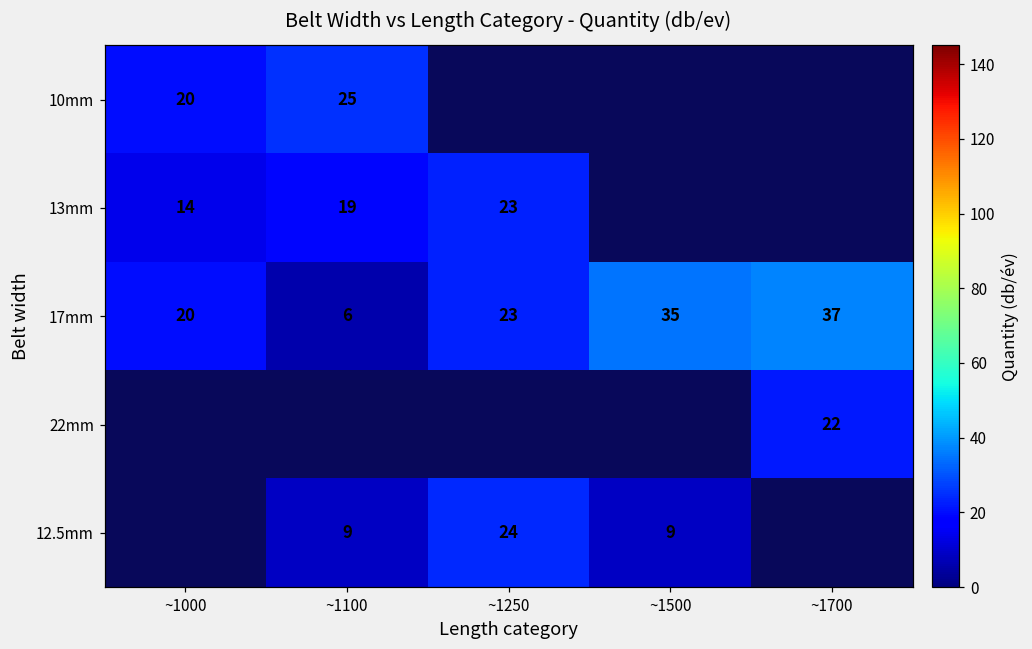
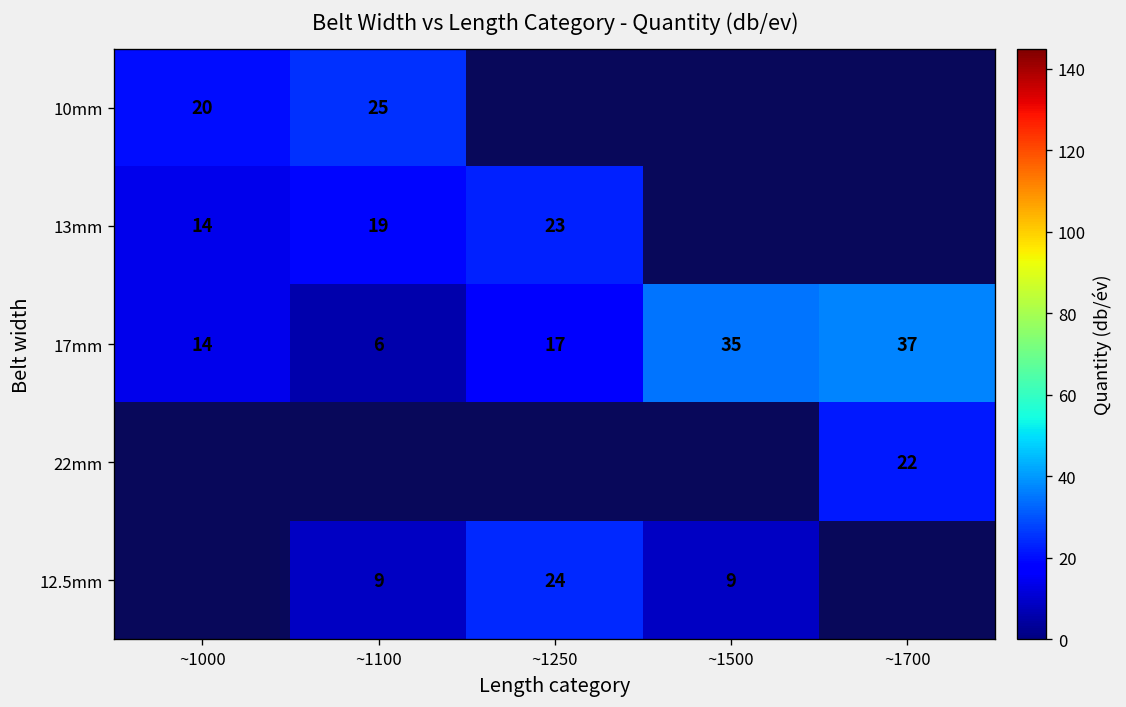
17mm, ~1000: 20 -> 14
17mm, ~1250: 23 -> 17
